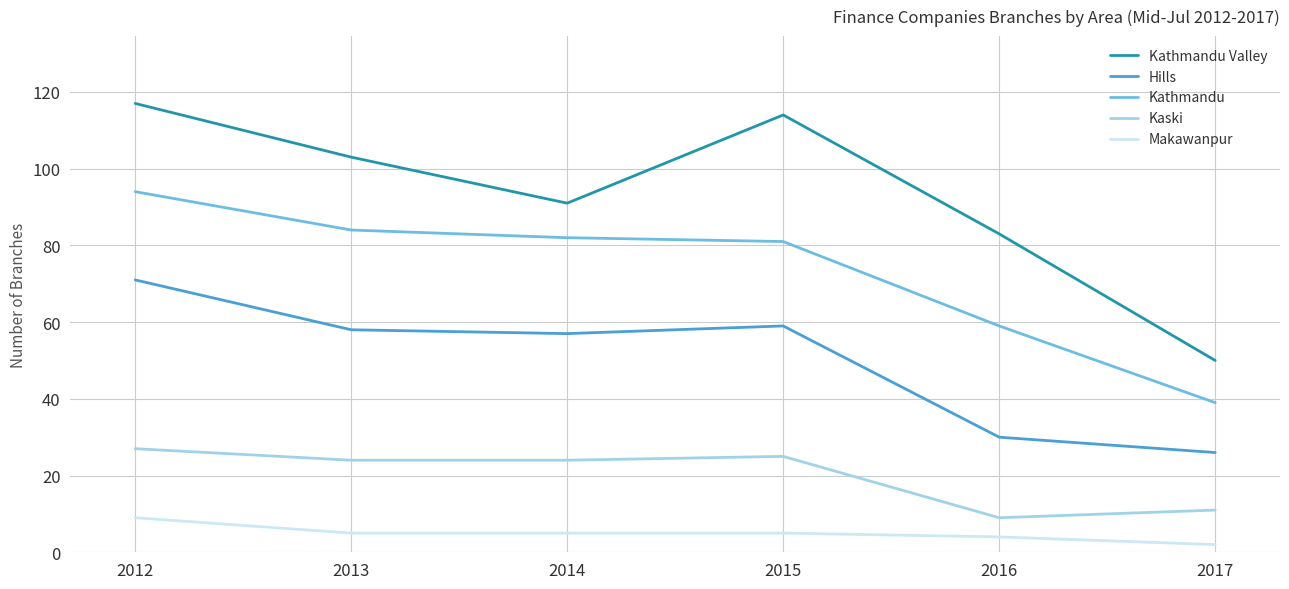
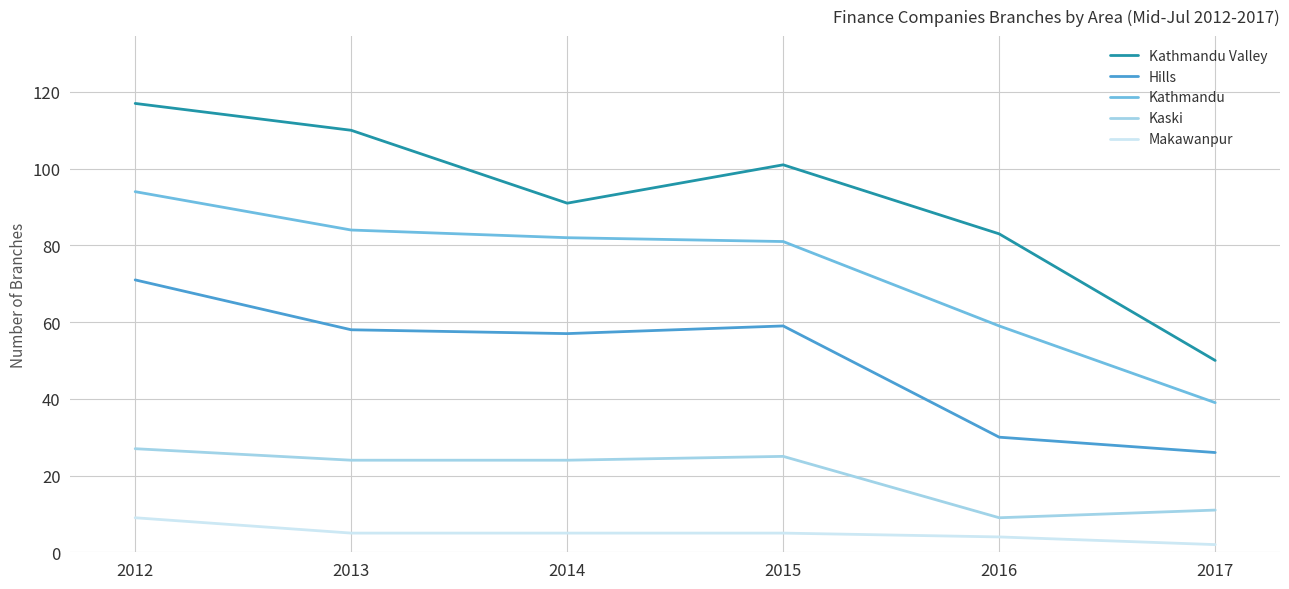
Kathmandu Valley, 2013: 103 -> 110
Kathmandu Valley, 2015: 114 -> 101
